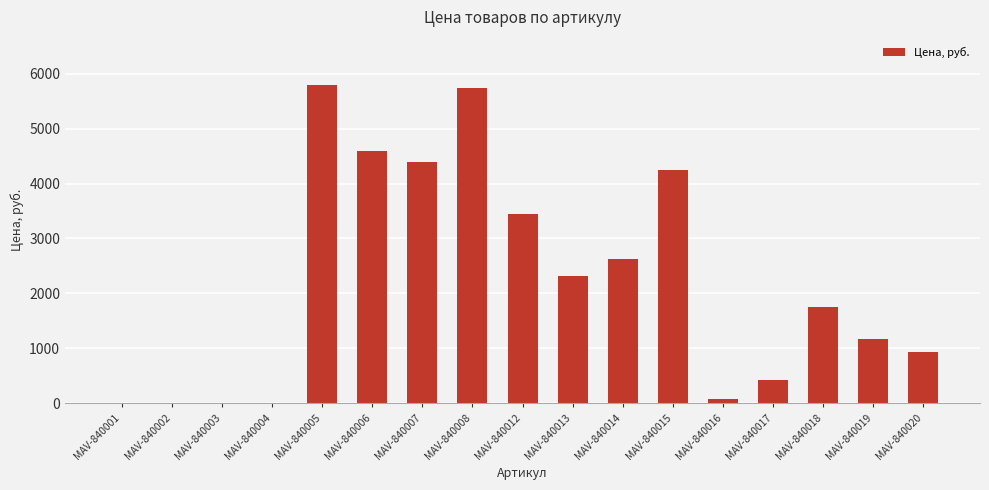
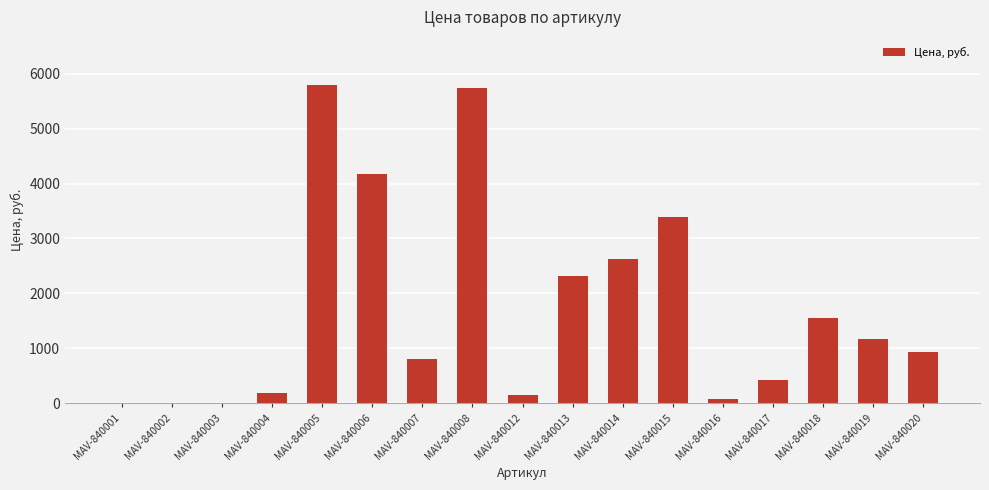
MAV-840004: 0 -> 200
MAV-840006: 4600 -> 4200
MAV-840007: 4400 -> 800
MAV-840012: 3400 -> 200
MAV-840015: 4300 -> 3400
MAV-840018: 1800 -> 1600
